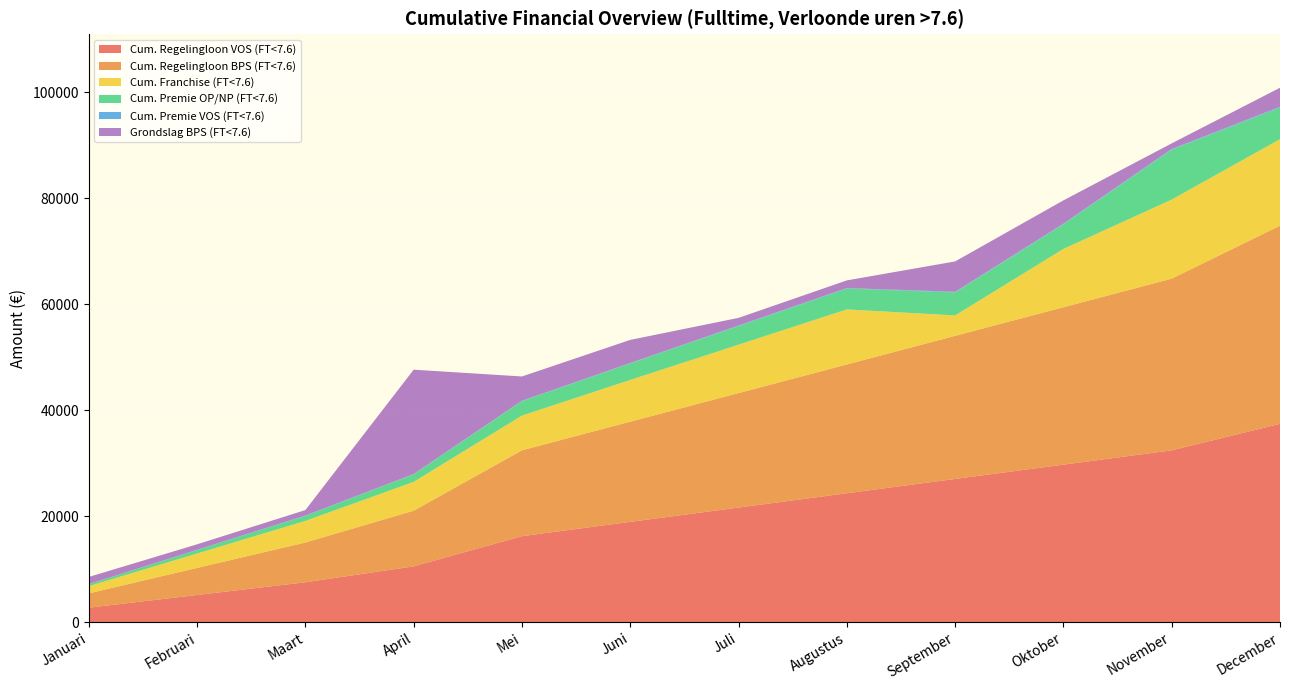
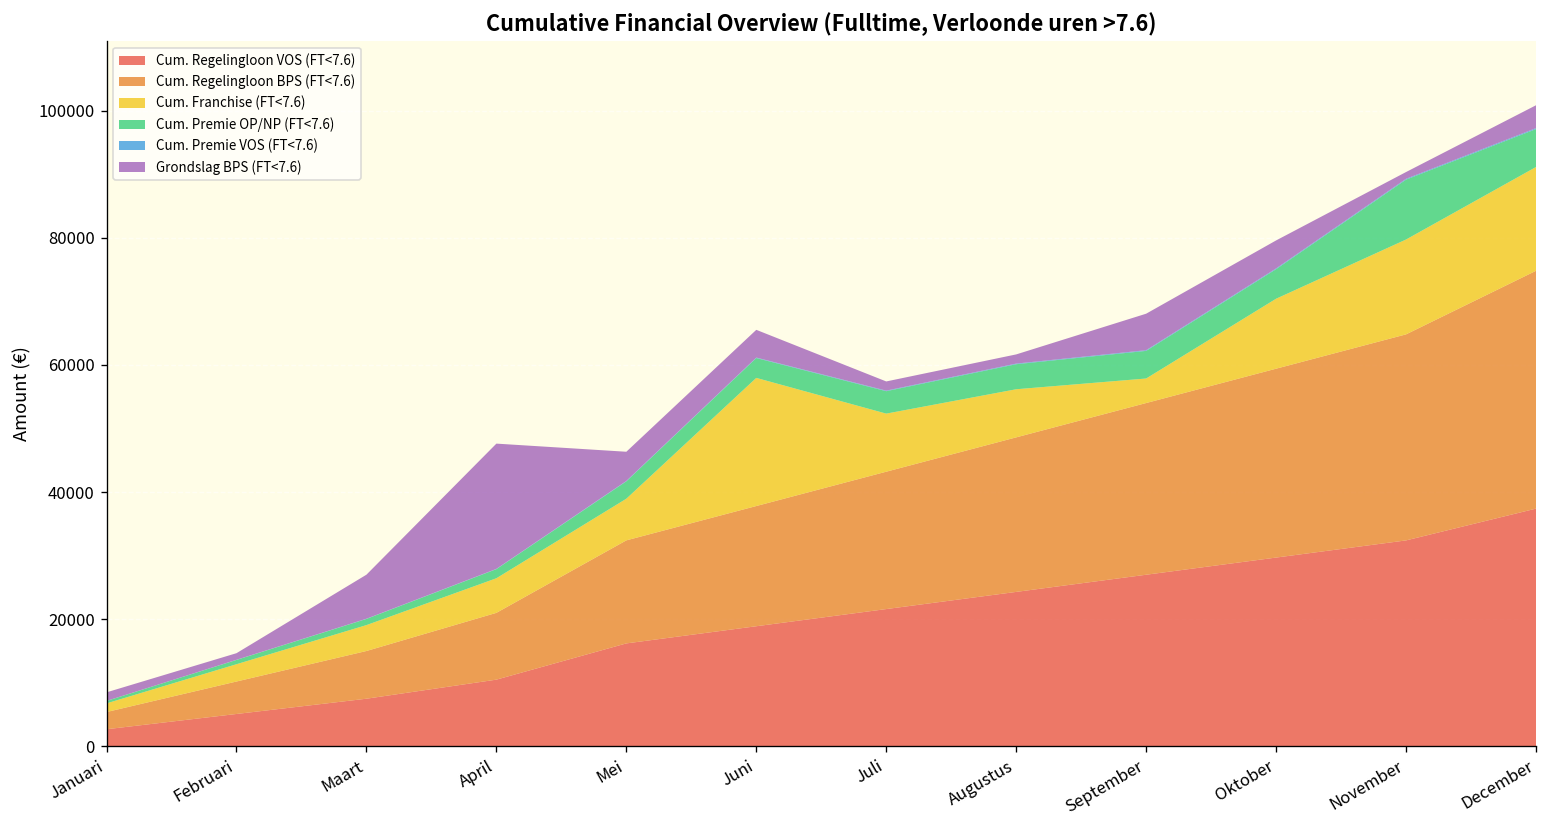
Grondslag BPS (FT<7.6), Maart: 1000 -> 7000
Cum. Franchise (FT<7.6), Juni: 8000 -> 20000
Cum. Franchise (FT<7.6), Augustus: 10000 -> 8000
